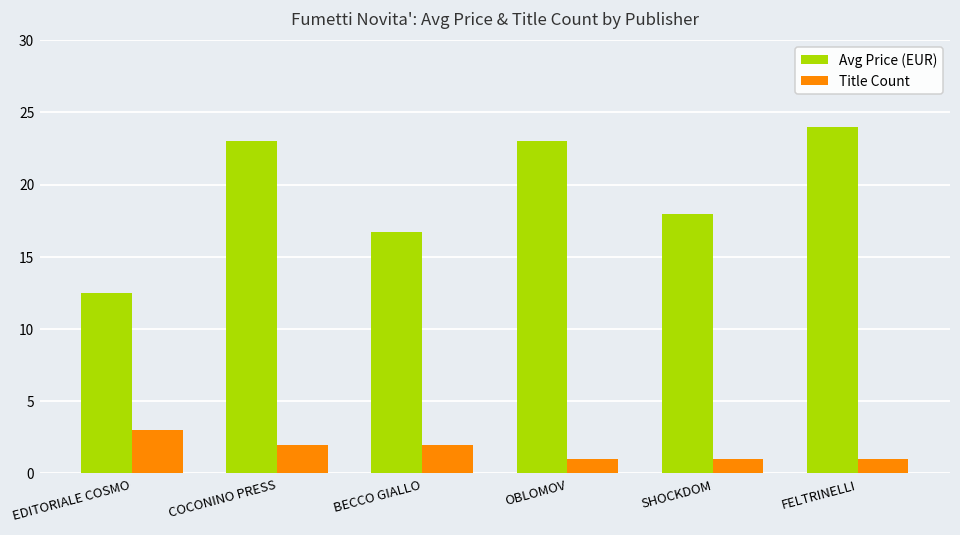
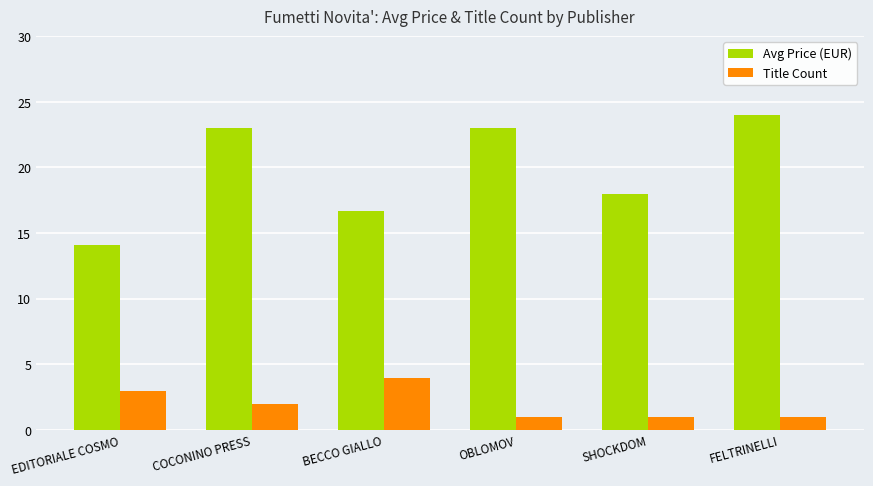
Avg Price (EUR), EDITORIALE COSMO: 12.5 -> 14.1
Title Count, BECCO GIALLO: 2 -> 4
